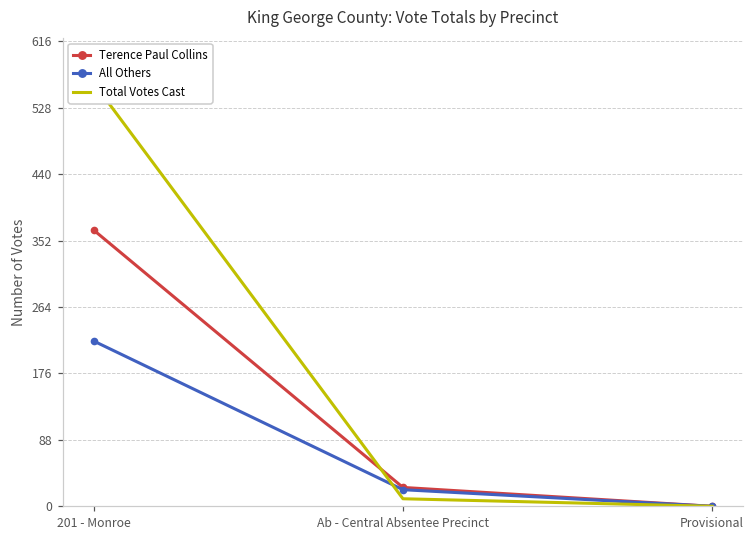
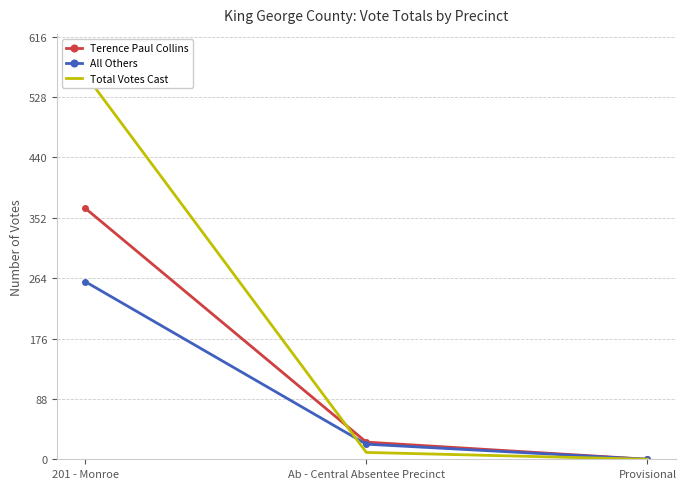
All Others, 201 - Monroe: 220 -> 260
